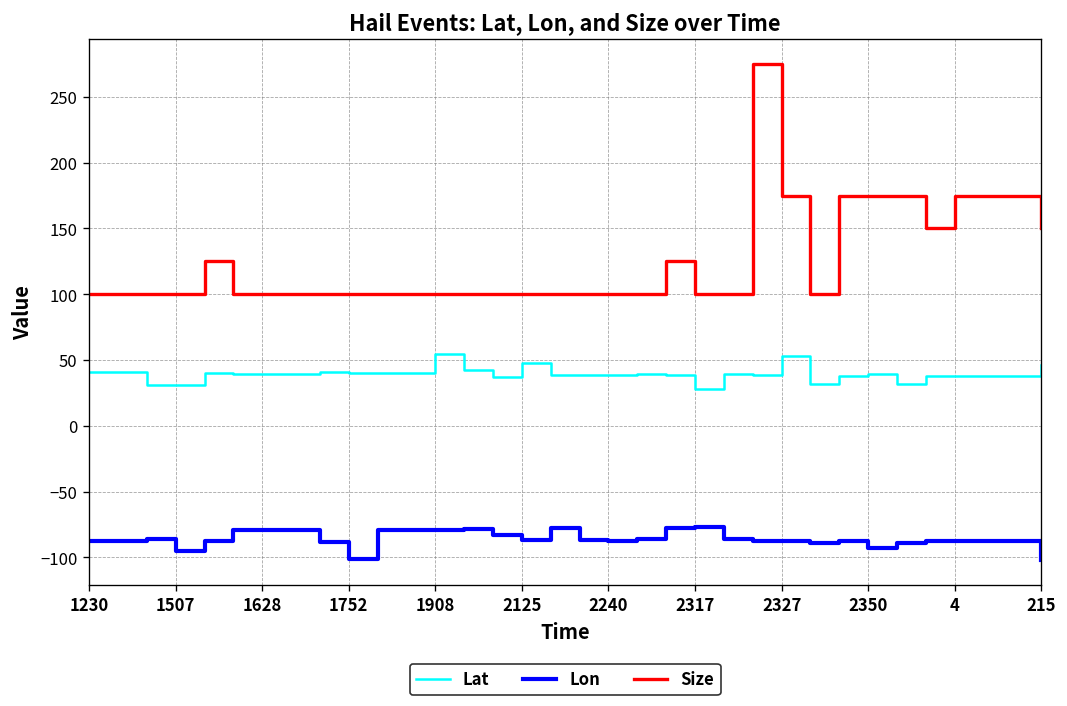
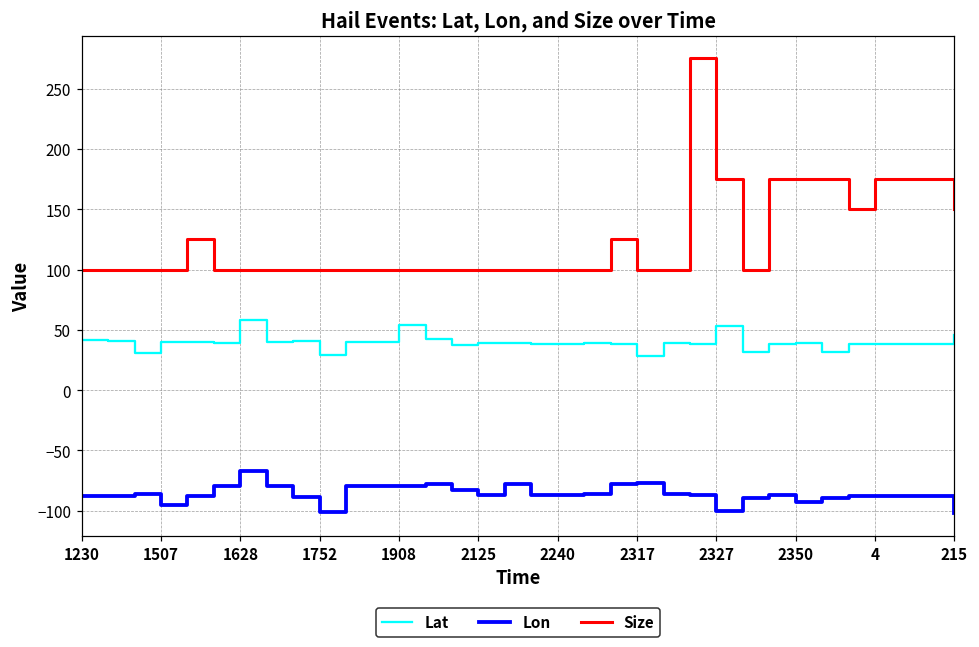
Lat, 1507: 31 -> 40
Lat, 1628: 39 -> 58
Lon, 1628: -79 -> -67
Lat, 1752: 40 -> 29
Lat, 2125: 48 -> 39
Lon, 2327: -87 -> -100
